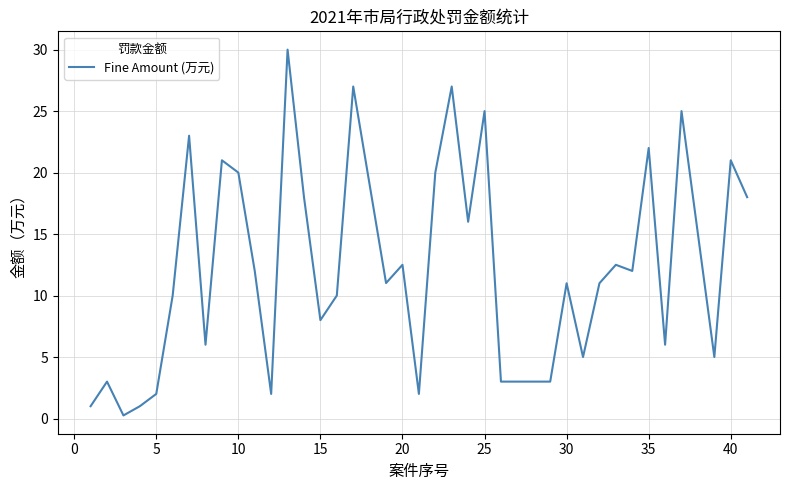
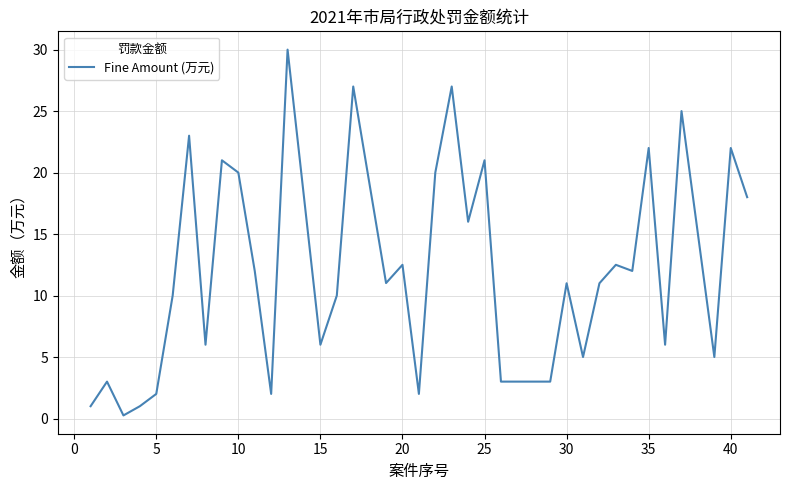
15: 8 -> 6
25: 25 -> 21
40: 21 -> 22
